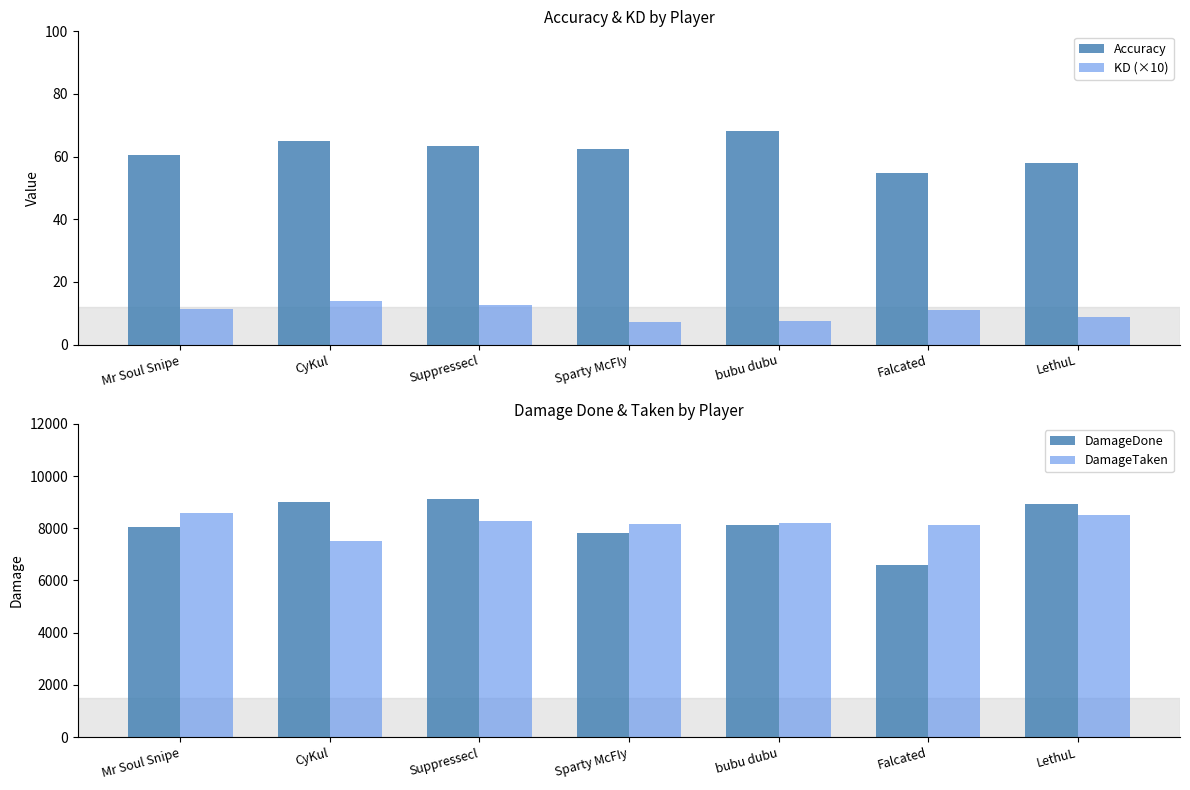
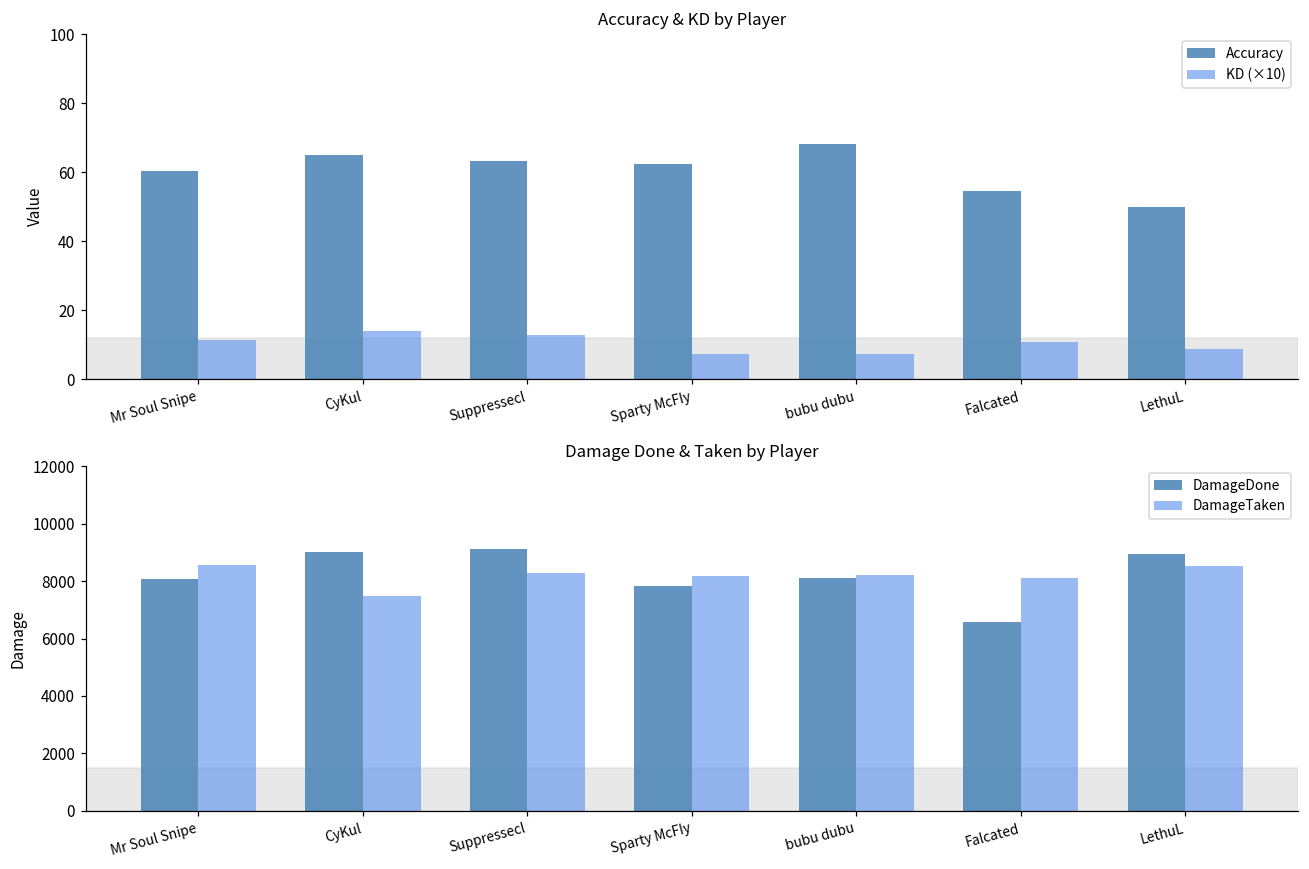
Accuracy & KD by Player, Accuracy, LethuL: 58 -> 50
